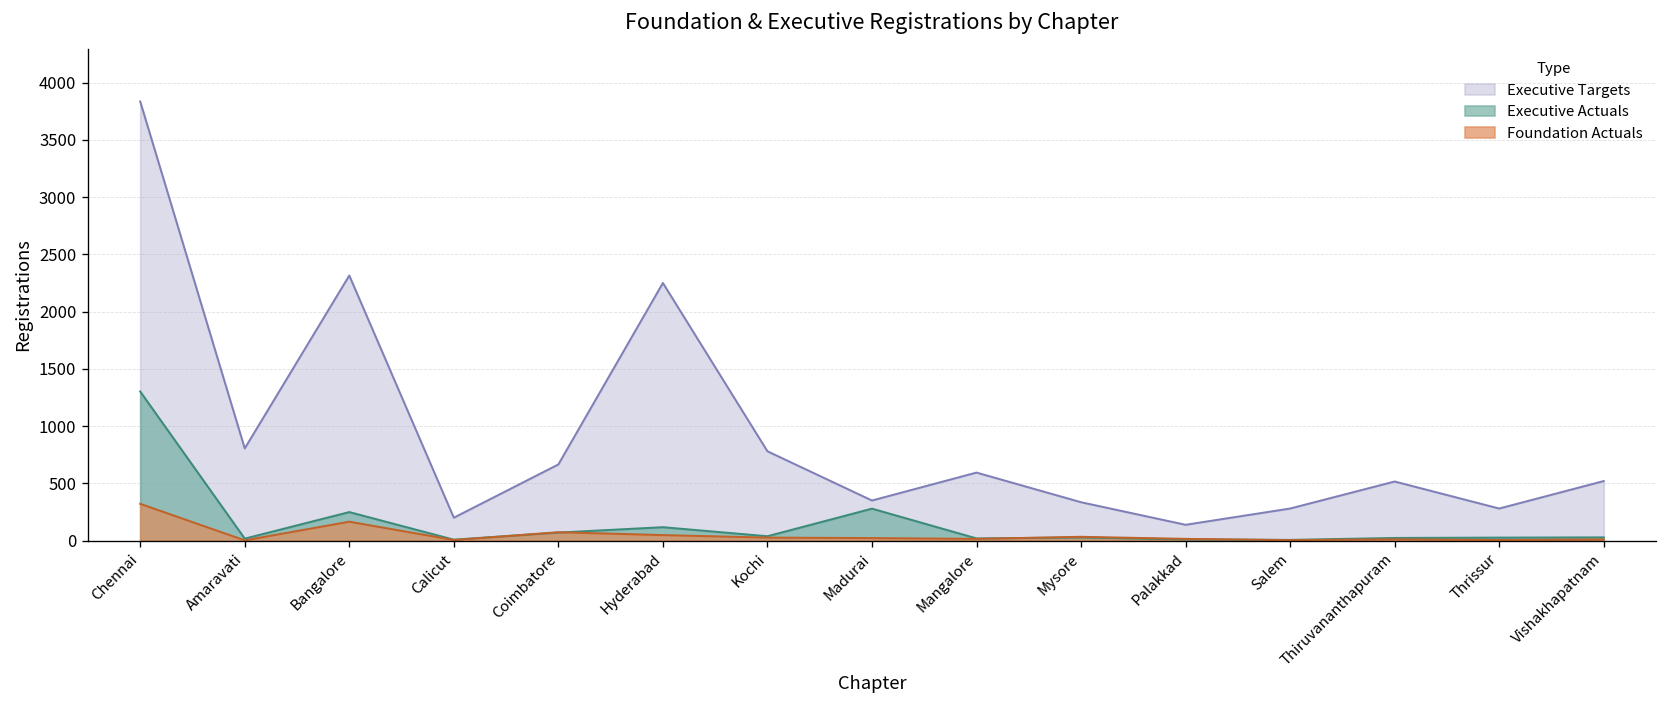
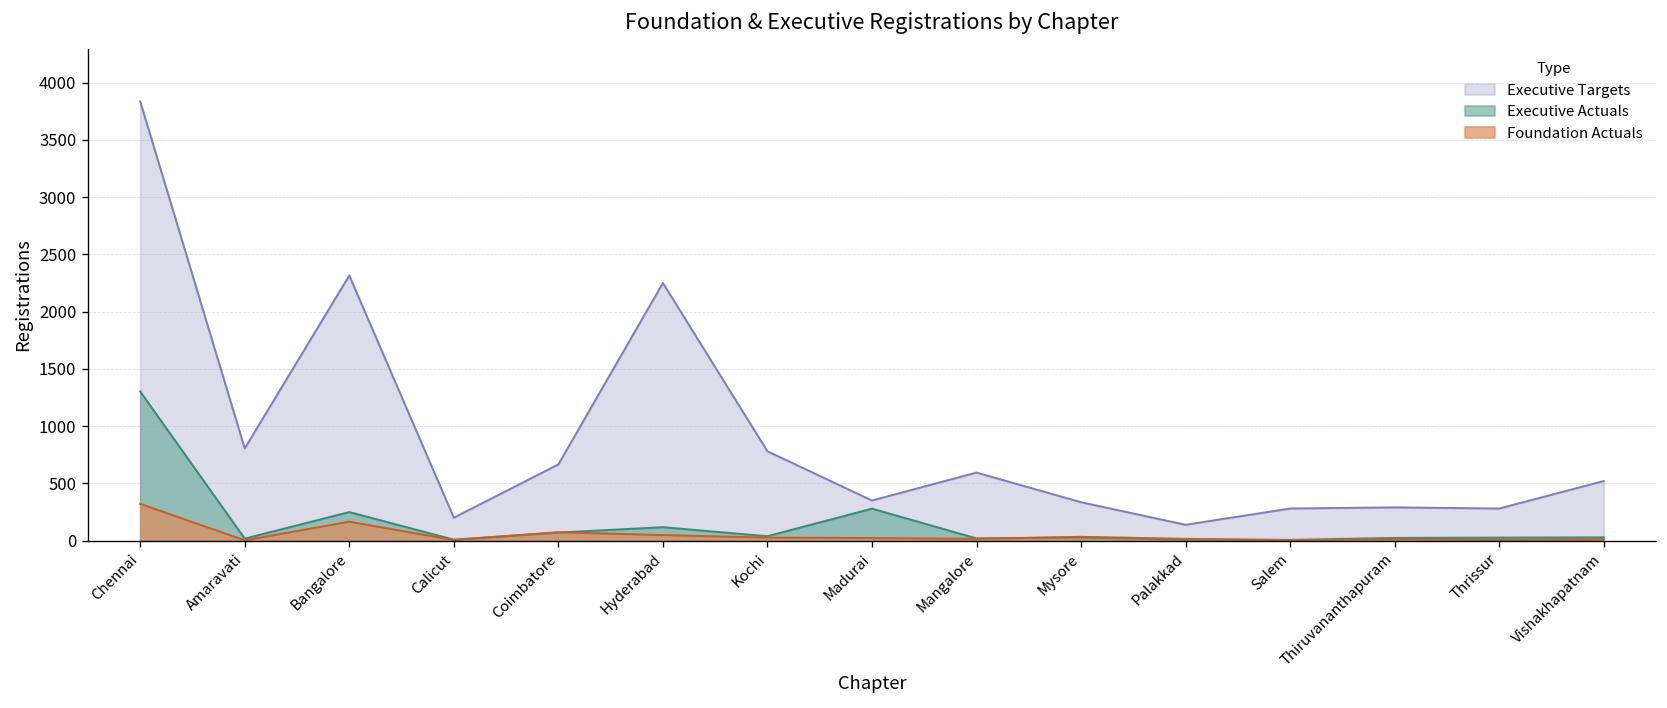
Executive Targets, Thiruvananthapuram: 500 -> 300
